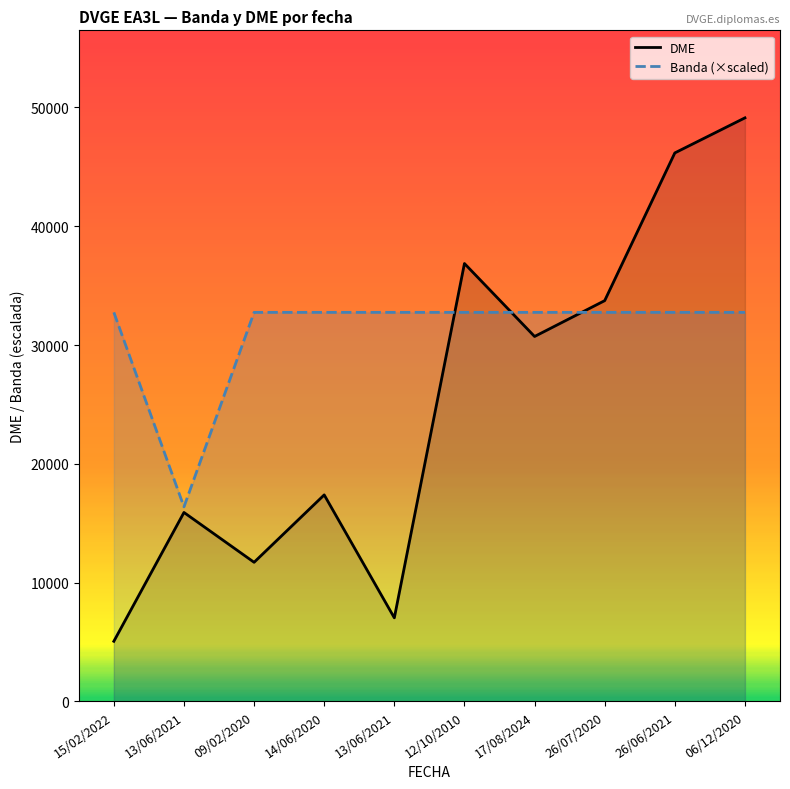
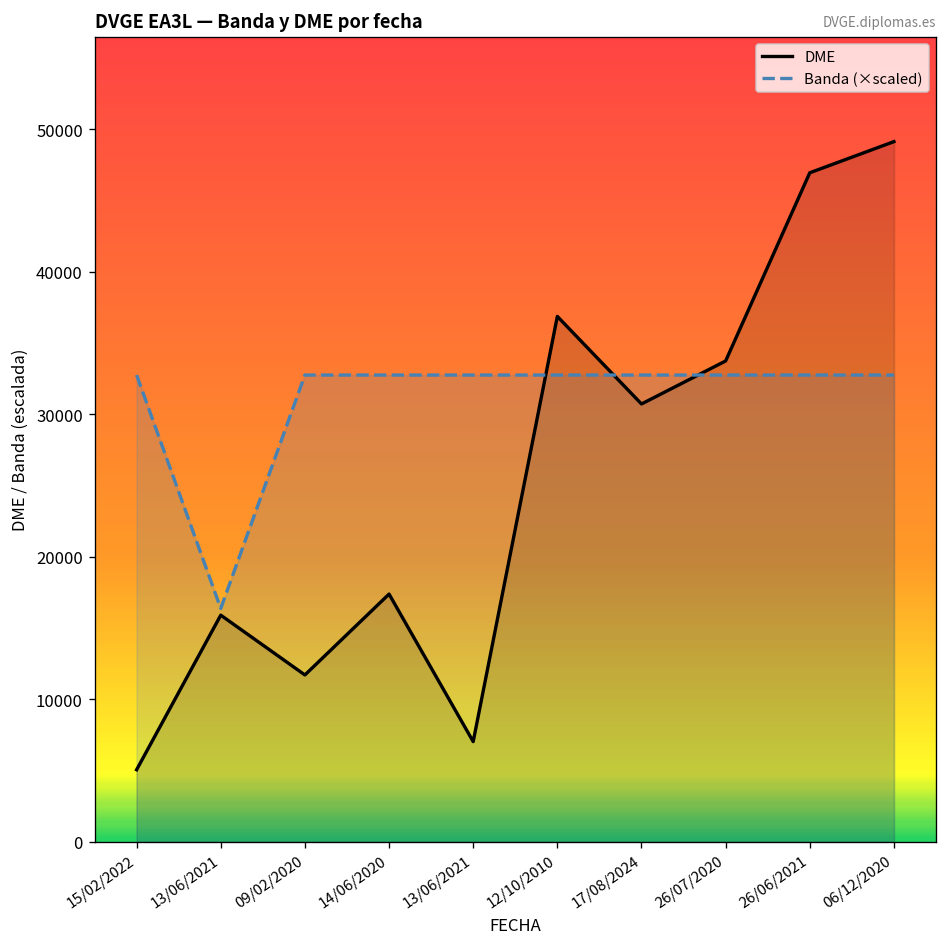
DME, 26/06/2021: 46200 -> 46900
